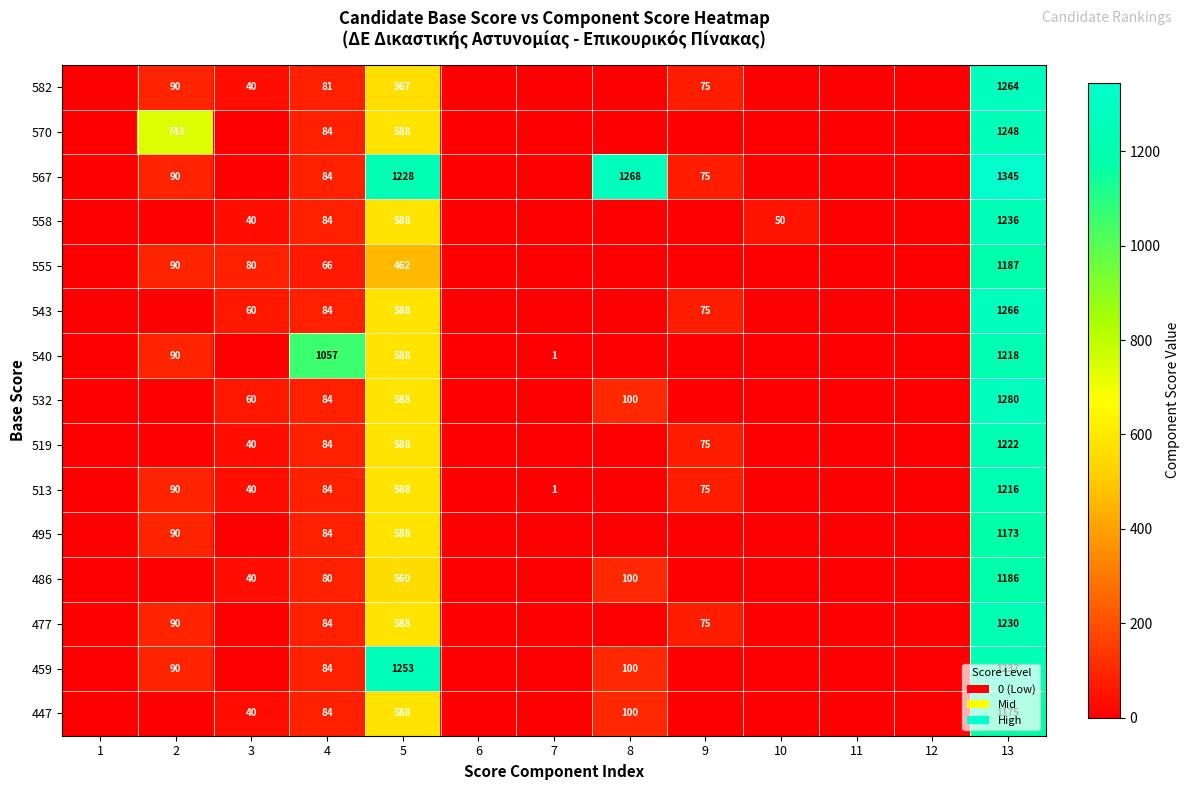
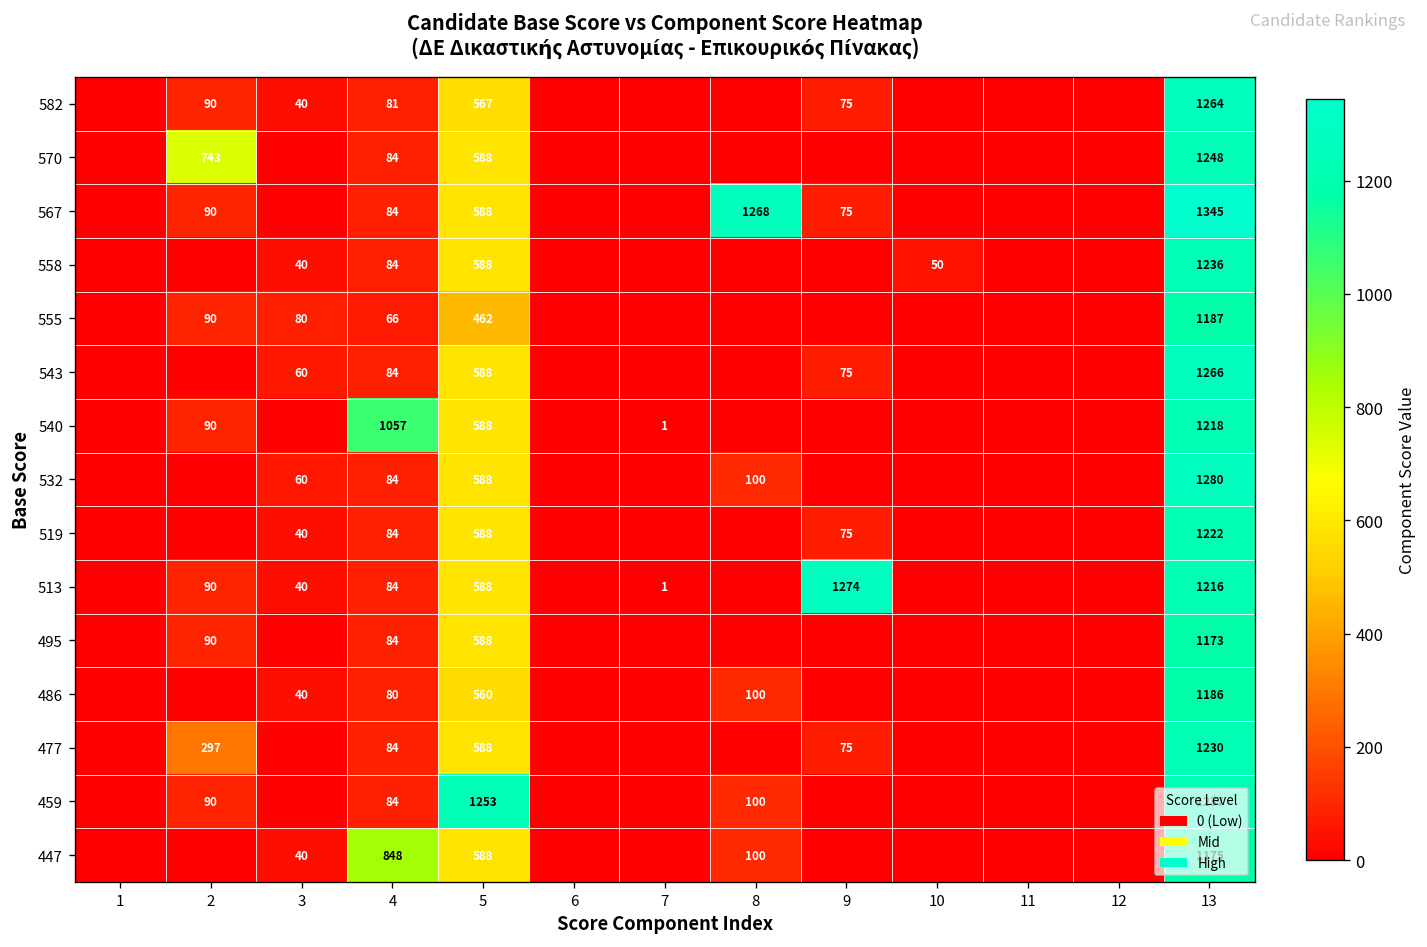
567, 5: 1228 -> 588
513, 9: 75 -> 1274
477, 2: 90 -> 297
447, 4: 84 -> 848
